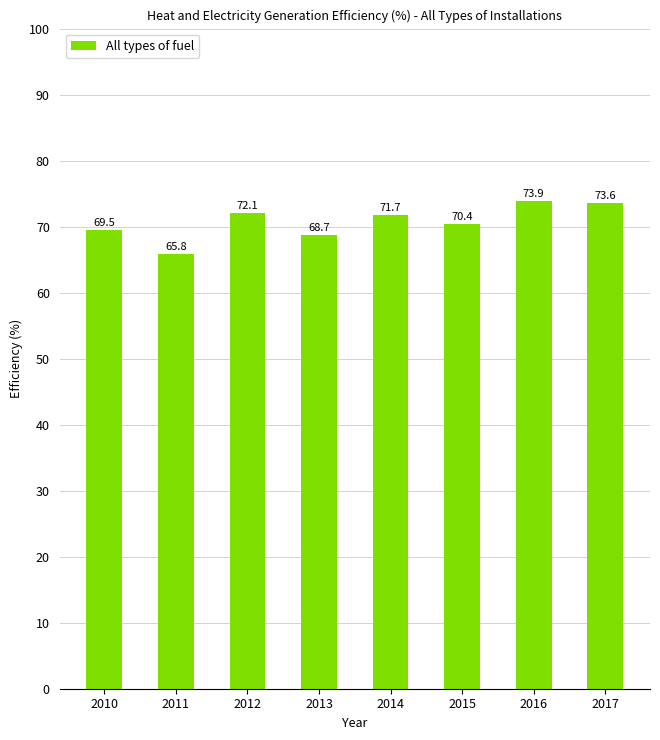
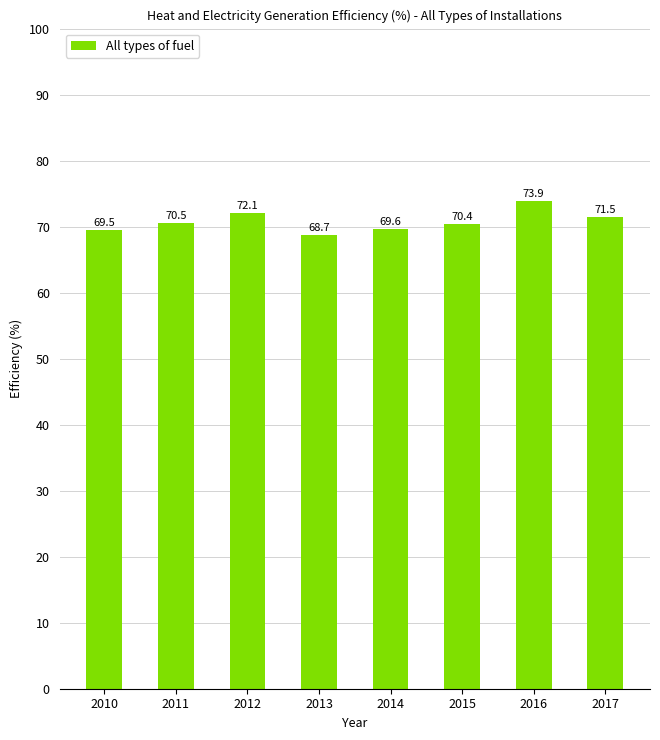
2011: 65.8 -> 70.5
2014: 71.7 -> 69.6
2017: 73.6 -> 71.5
